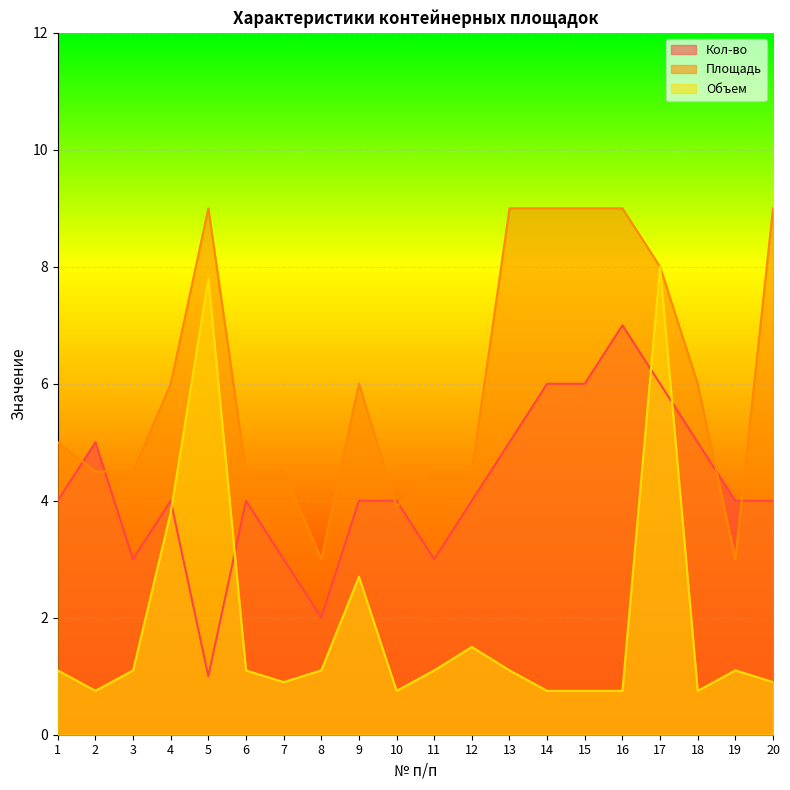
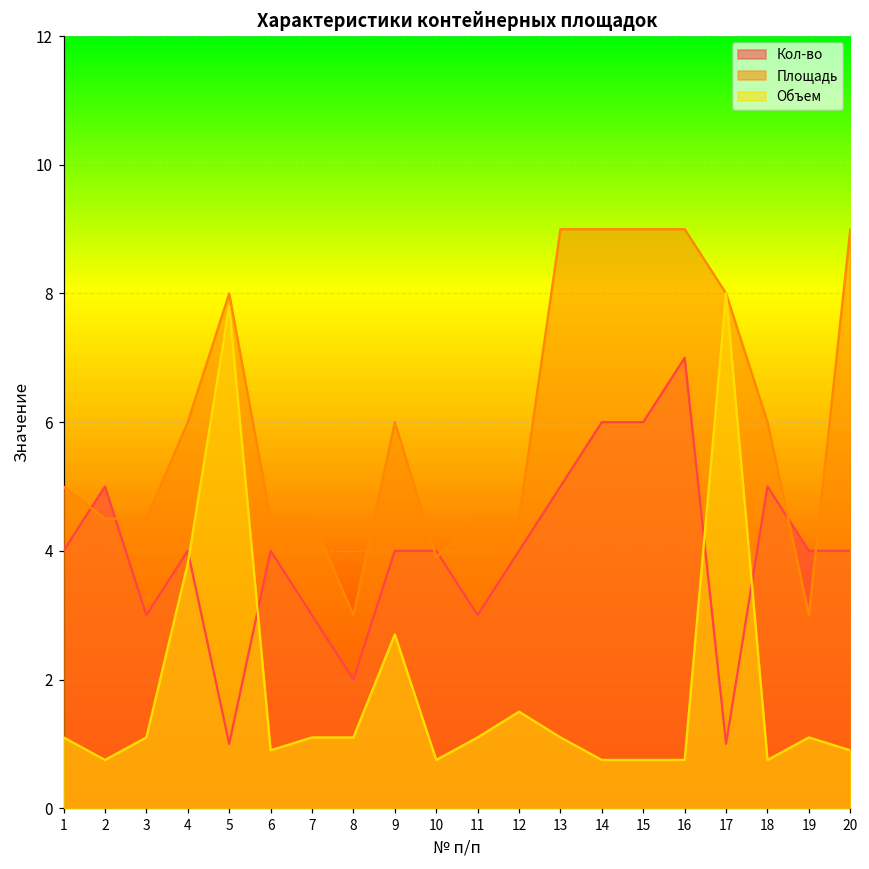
Площадь, 5: 9 -> 8
Объем, 6: 1.1 -> 0.9
Объем, 7: 0.9 -> 1.1
Кол-во, 17: 6 -> 1
